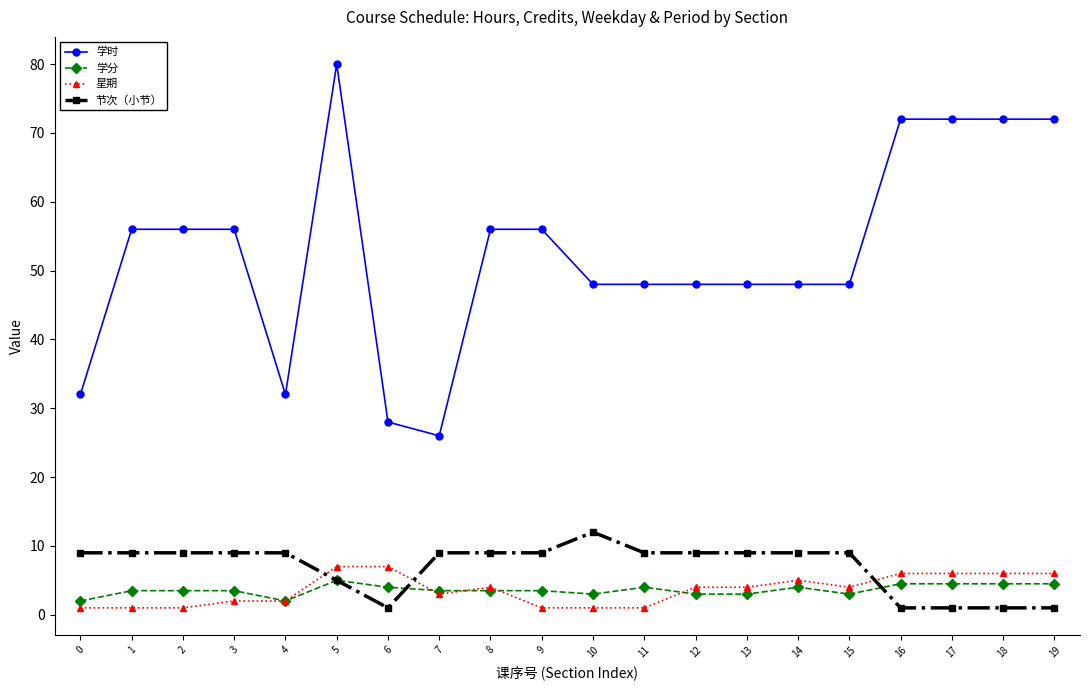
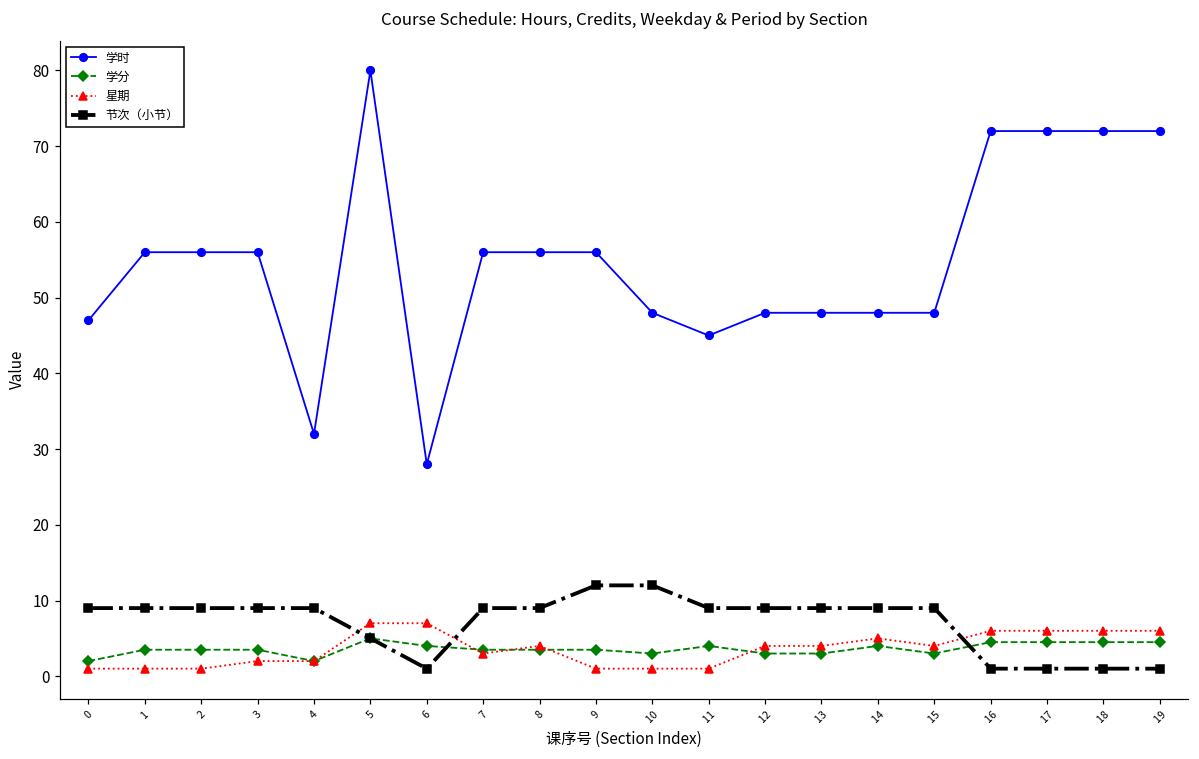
学时, 0: 32 -> 47
学时, 7: 26 -> 56
节次（小节）, 9: 9 -> 12
学时, 11: 48 -> 45
